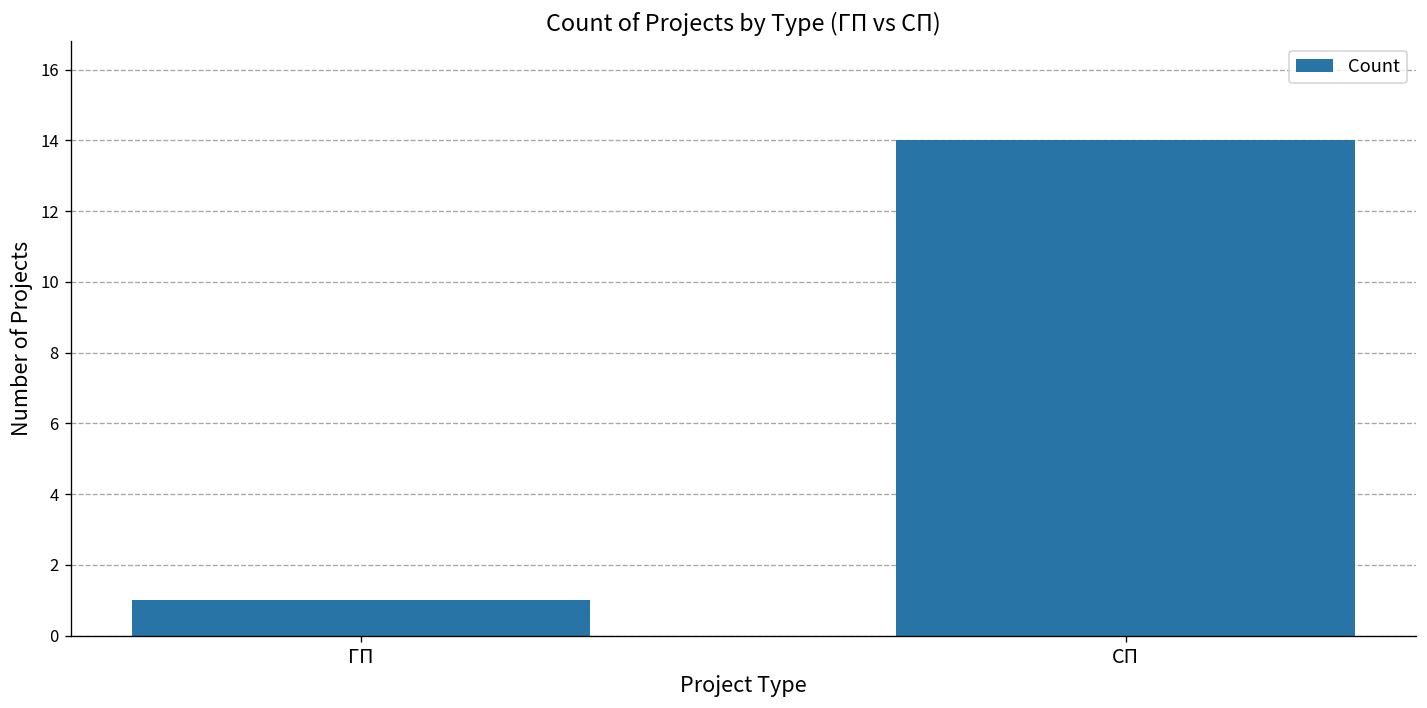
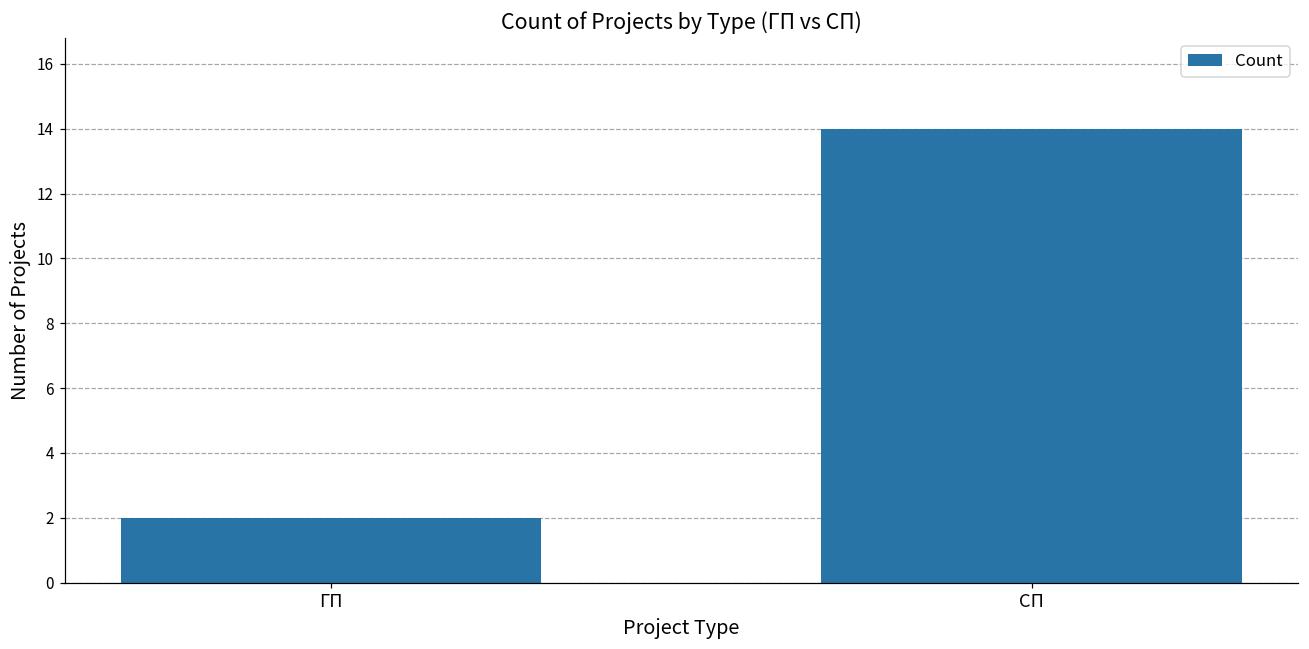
ГП: 1 -> 2
